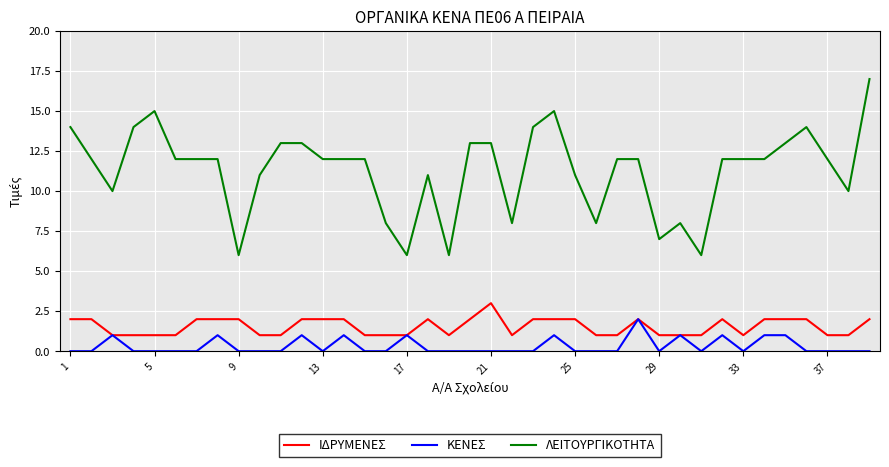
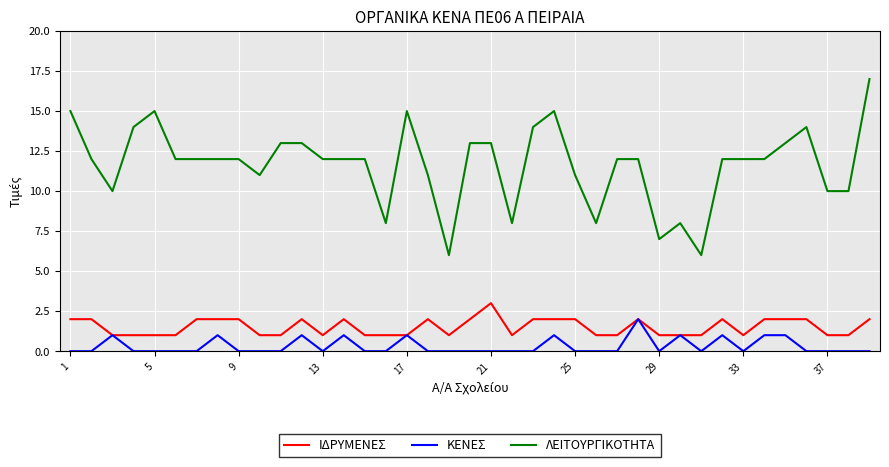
ΛΕΙΤΟΥΡΓΙΚΟΤΗΤΑ, 1: 14 -> 15
ΛΕΙΤΟΥΡΓΙΚΟΤΗΤΑ, 9: 6 -> 12
ΙΔΡΥΜΕΝΕΣ, 13: 2 -> 1
ΛΕΙΤΟΥΡΓΙΚΟΤΗΤΑ, 17: 6 -> 15
ΛΕΙΤΟΥΡΓΙΚΟΤΗΤΑ, 37: 12 -> 10
